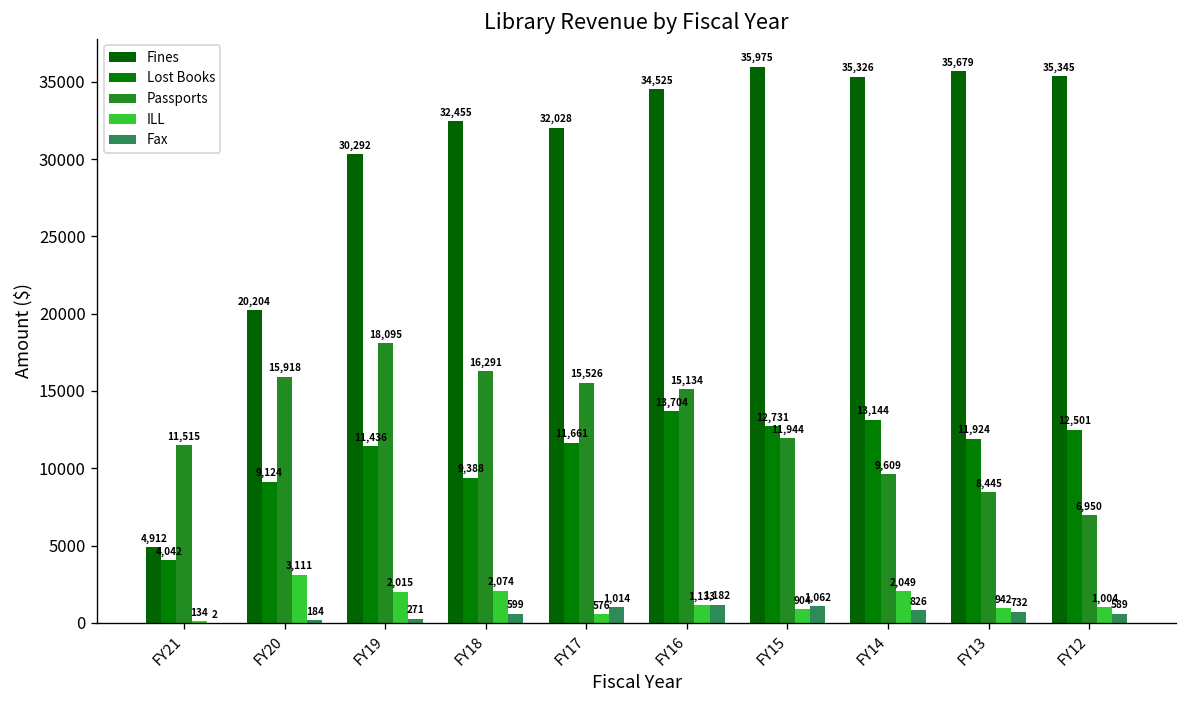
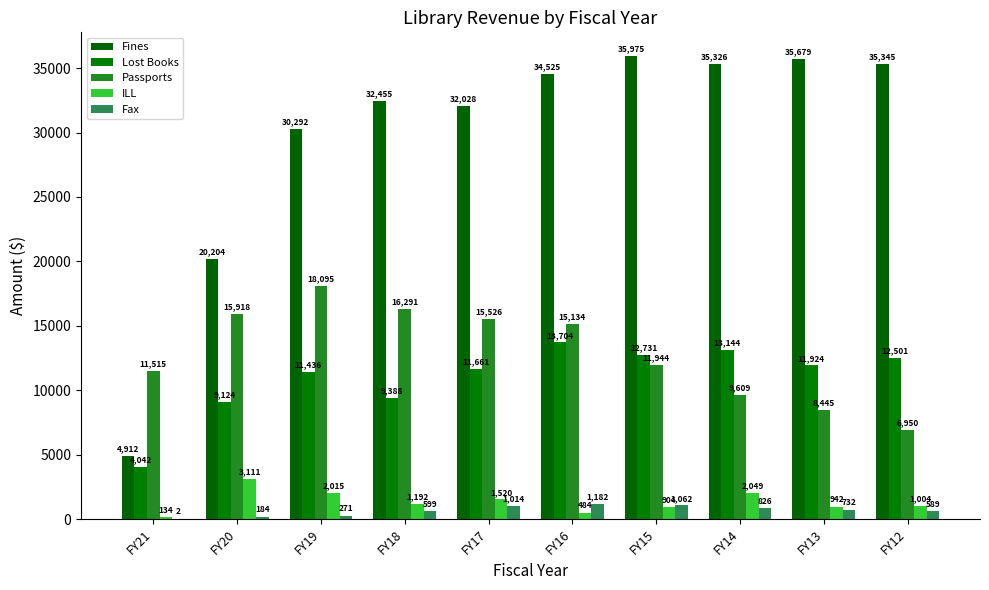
ILL, FY18: 2,074 -> 1,192
ILL, FY17: 576 -> 1,520
ILL, FY16: 1,133 -> 484
